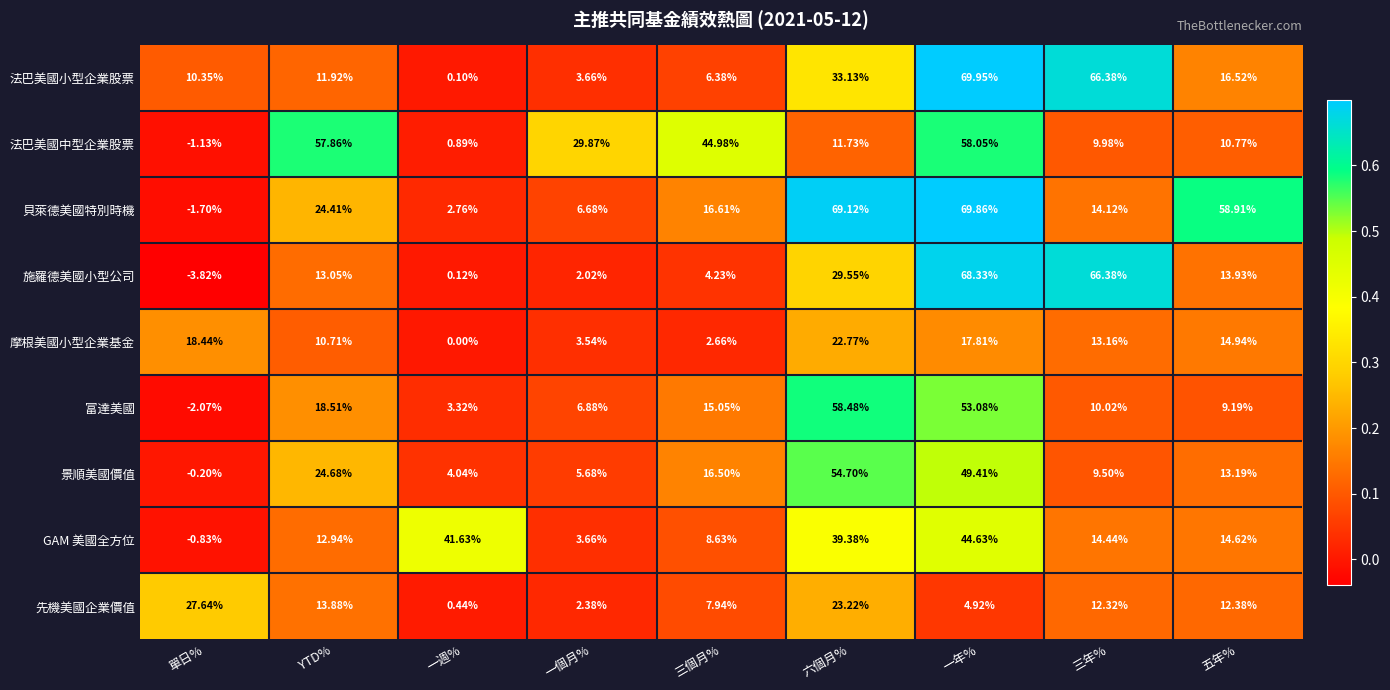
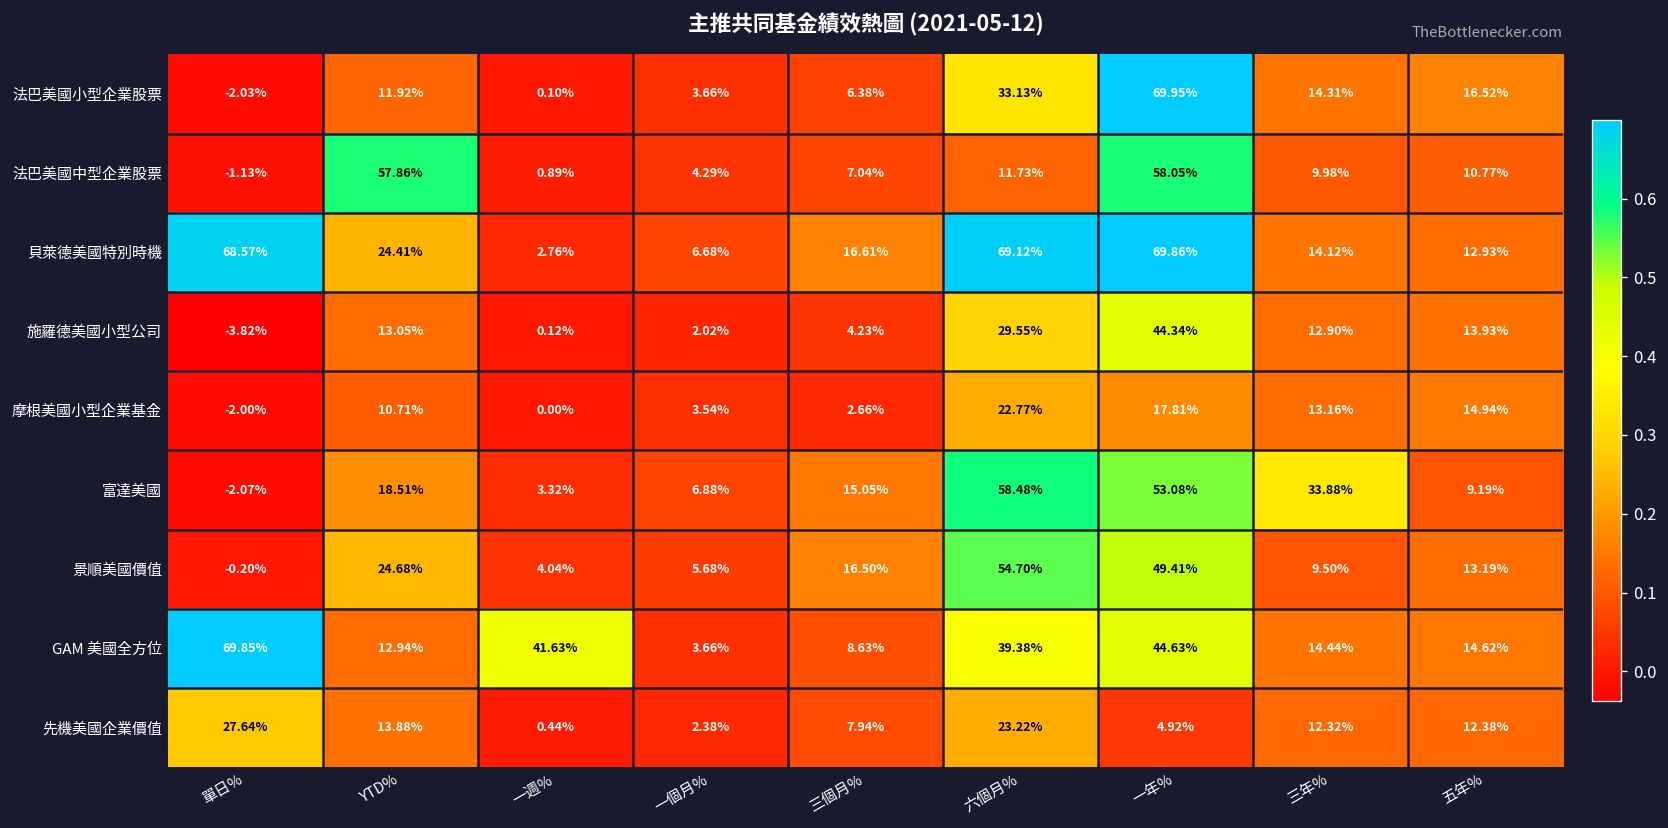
法巴美國小型企業股票, 單日%: 10.35% -> -2.03%
法巴美國小型企業股票, 三年%: 66.38% -> 14.31%
法巴美國中型企業股票, 一個月%: 29.87% -> 4.29%
法巴美國中型企業股票, 三個月%: 44.98% -> 7.04%
貝萊德美國特別時機, 單日%: -1.70% -> 68.57%
貝萊德美國特別時機, 五年%: 58.91% -> 12.93%
施羅德美國小型公司, 一年%: 68.33% -> 44.34%
施羅德美國小型公司, 三年%: 66.38% -> 12.90%
摩根美國小型企業基金, 單日%: 18.44% -> -2.00%
富達美國, 三年%: 10.02% -> 33.88%
GAM 美國全方位, 單日%: -0.83% -> 69.85%
